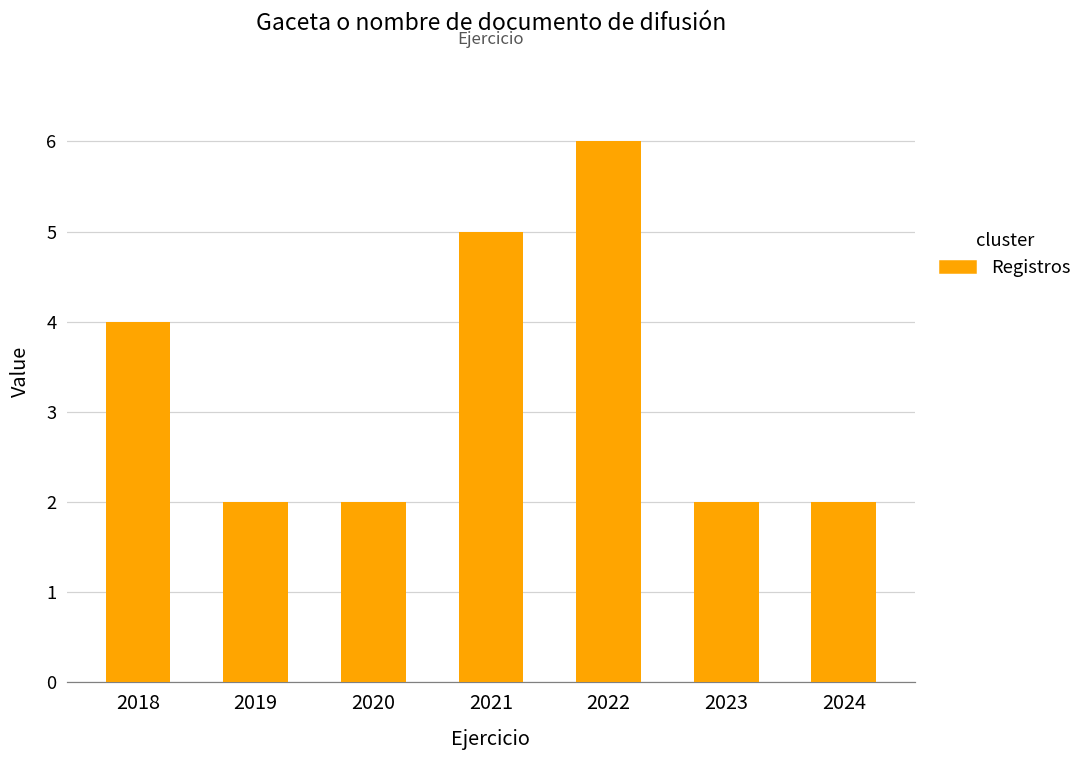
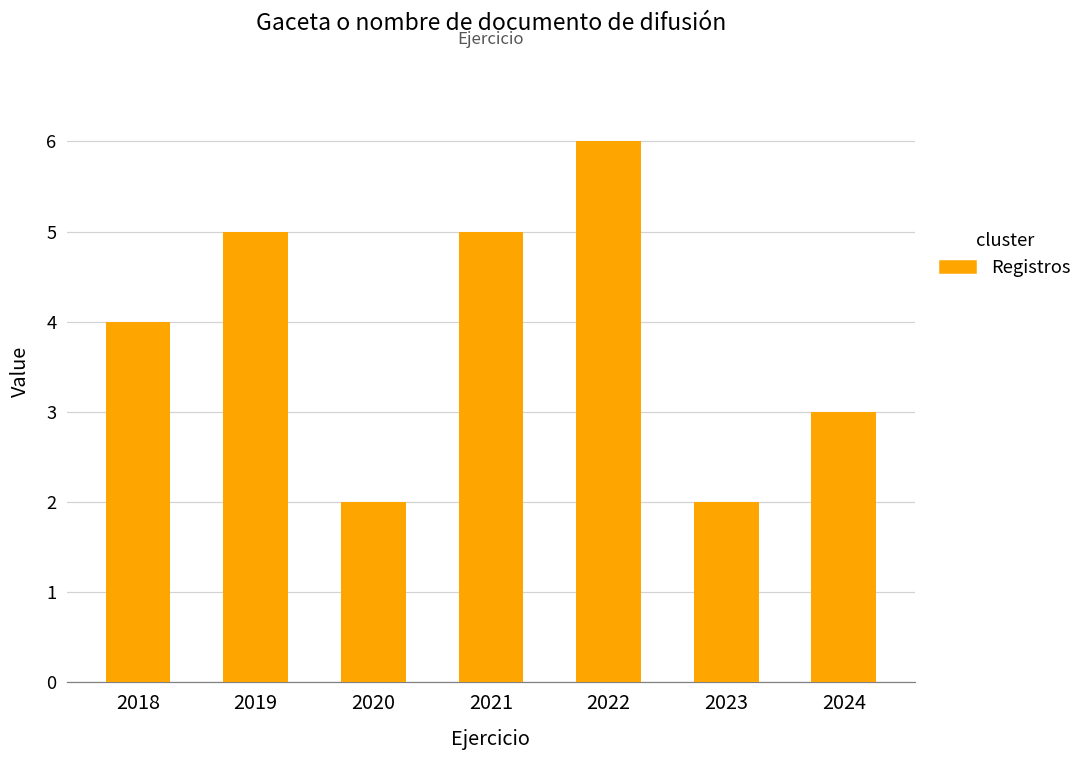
2019: 2 -> 5
2024: 2 -> 3
